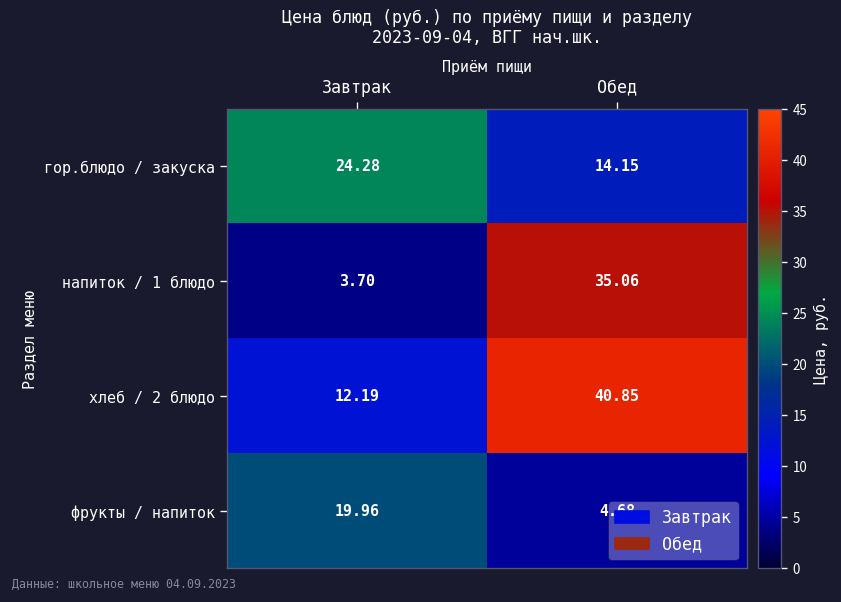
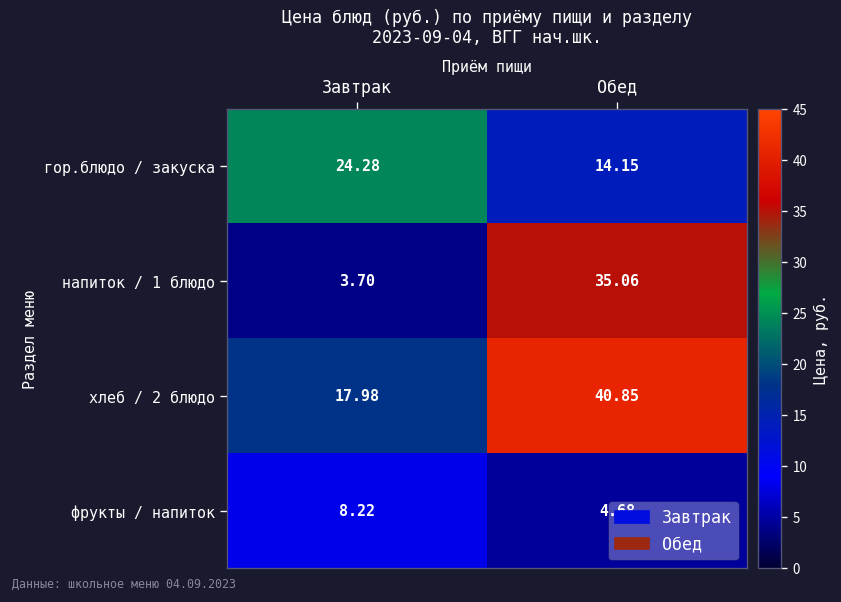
хлеб / 2 блюдо, Завтрак: 12.19 -> 17.98
фрукты / напиток, Завтрак: 19.96 -> 8.22
